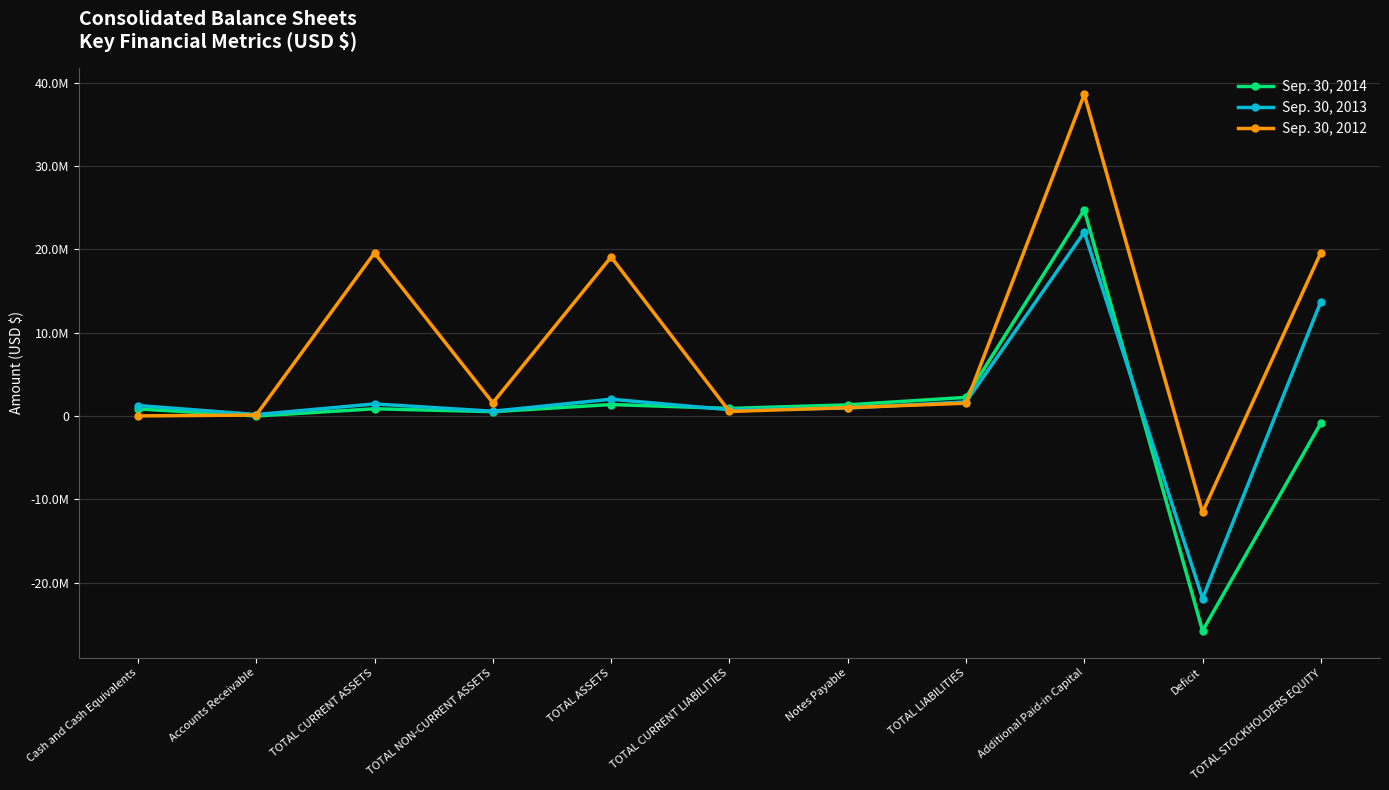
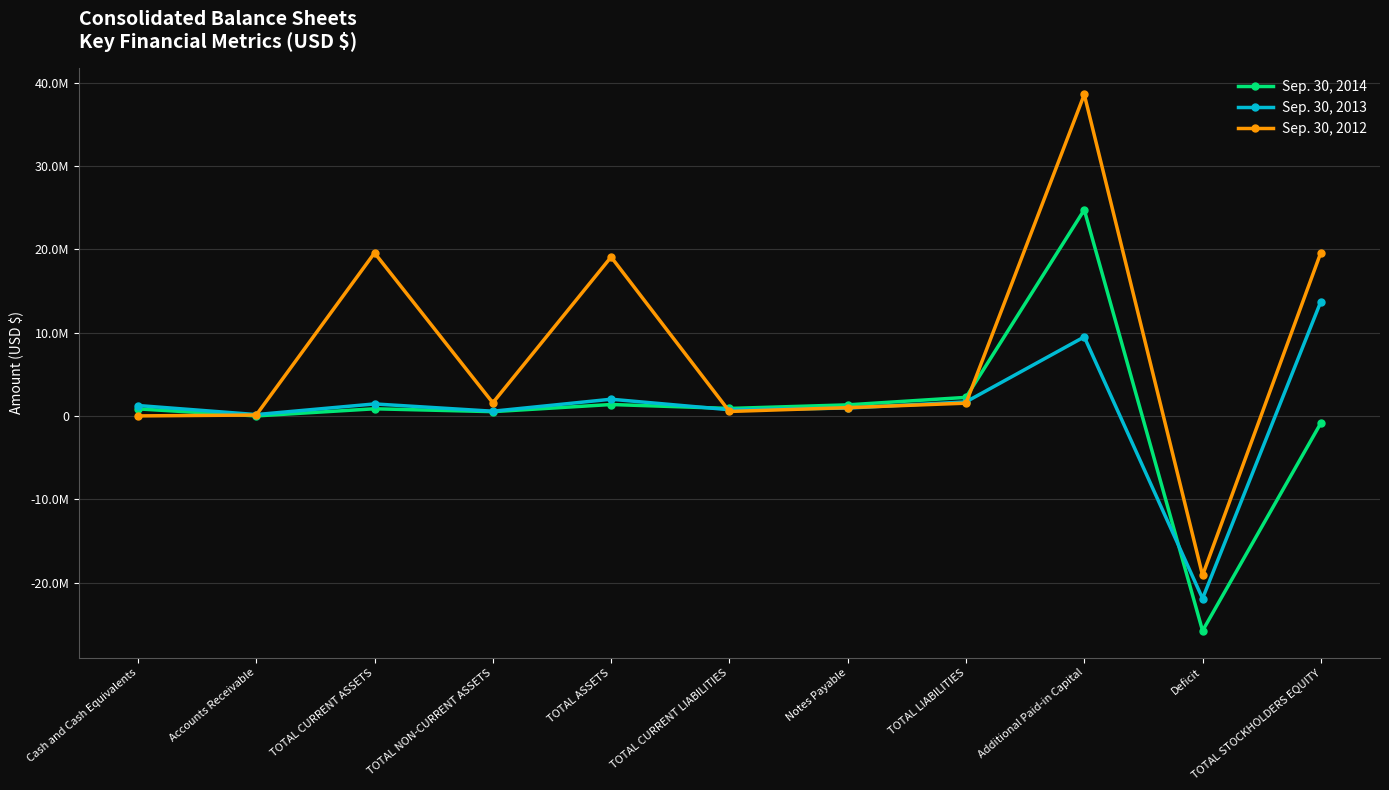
Sep. 30, 2013, Additional Paid-in Capital: 22000000 -> 9000000
Sep. 30, 2012, Deficit: -12000000 -> -19000000
